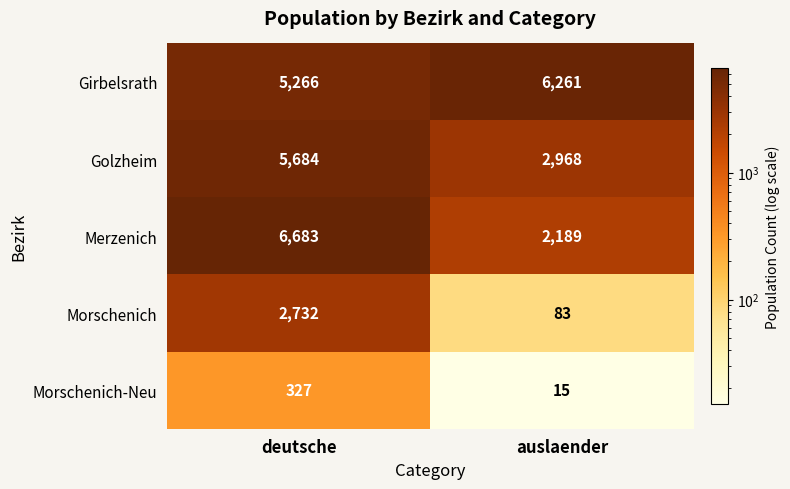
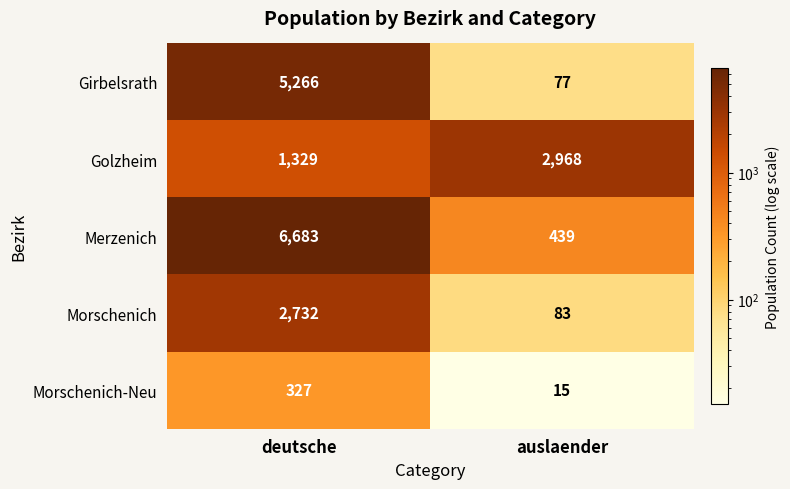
Girbelsrath, auslaender: 6,261 -> 77
Golzheim, deutsche: 5,684 -> 1,329
Merzenich, auslaender: 2,189 -> 439
